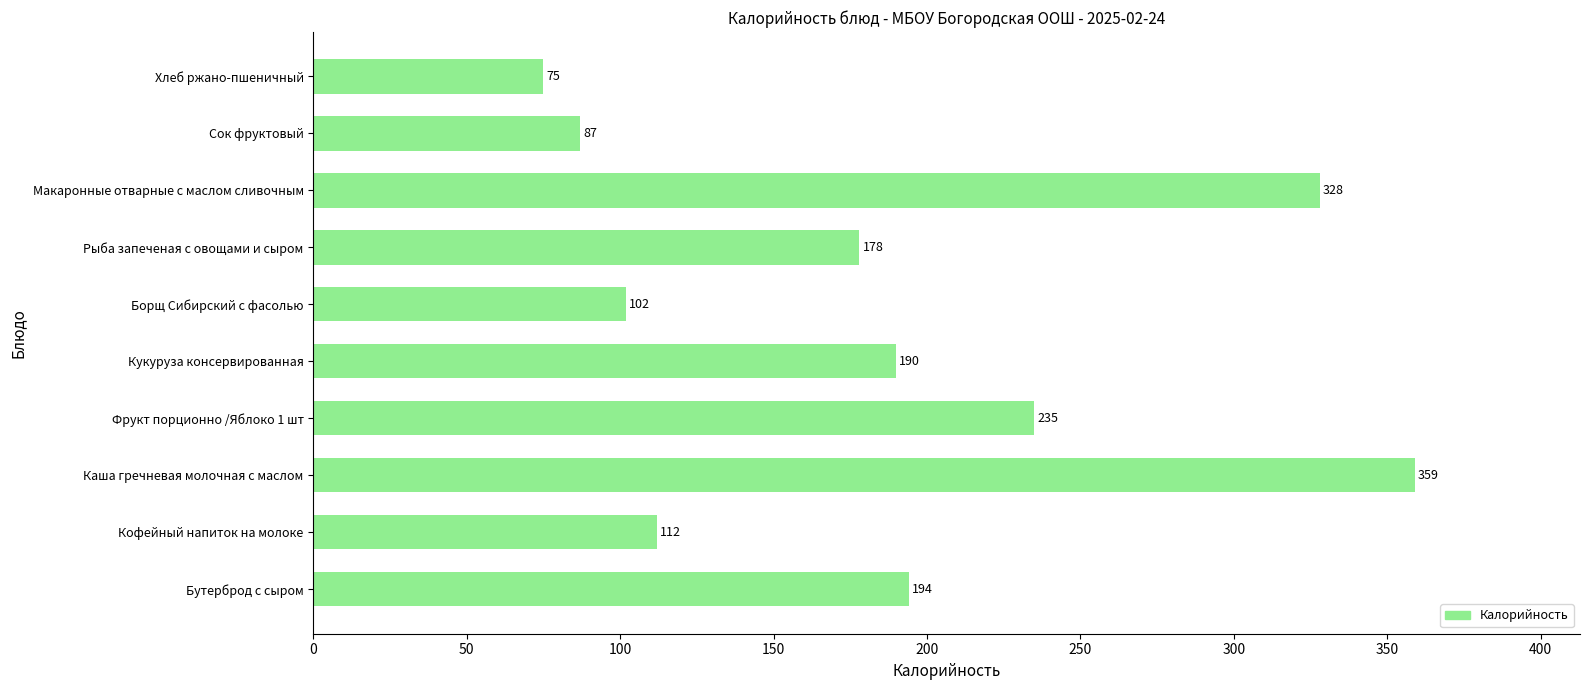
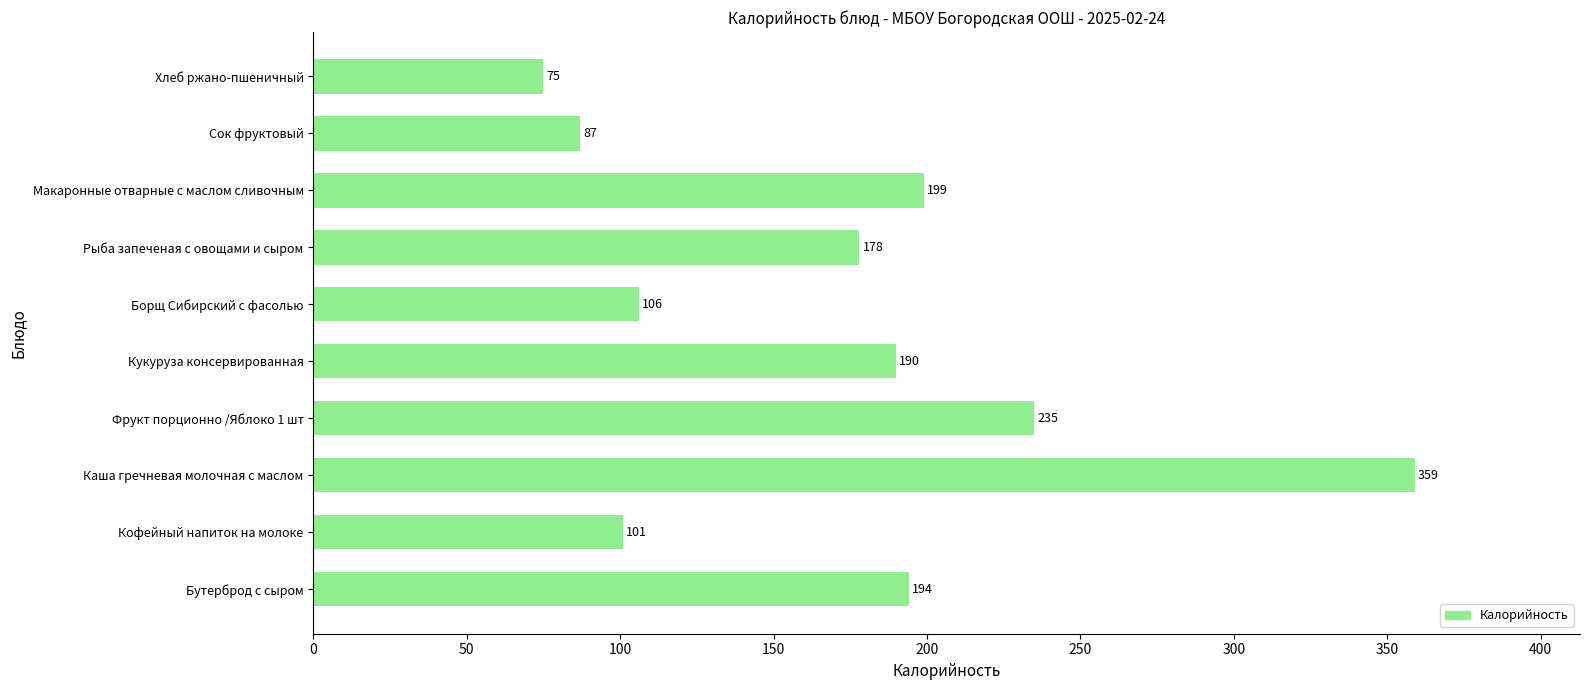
Макаронные отварные с маслом сливочным: 328 -> 199
Борщ Сибирский с фасолью: 102 -> 106
Кофейный напиток на молоке: 112 -> 101
